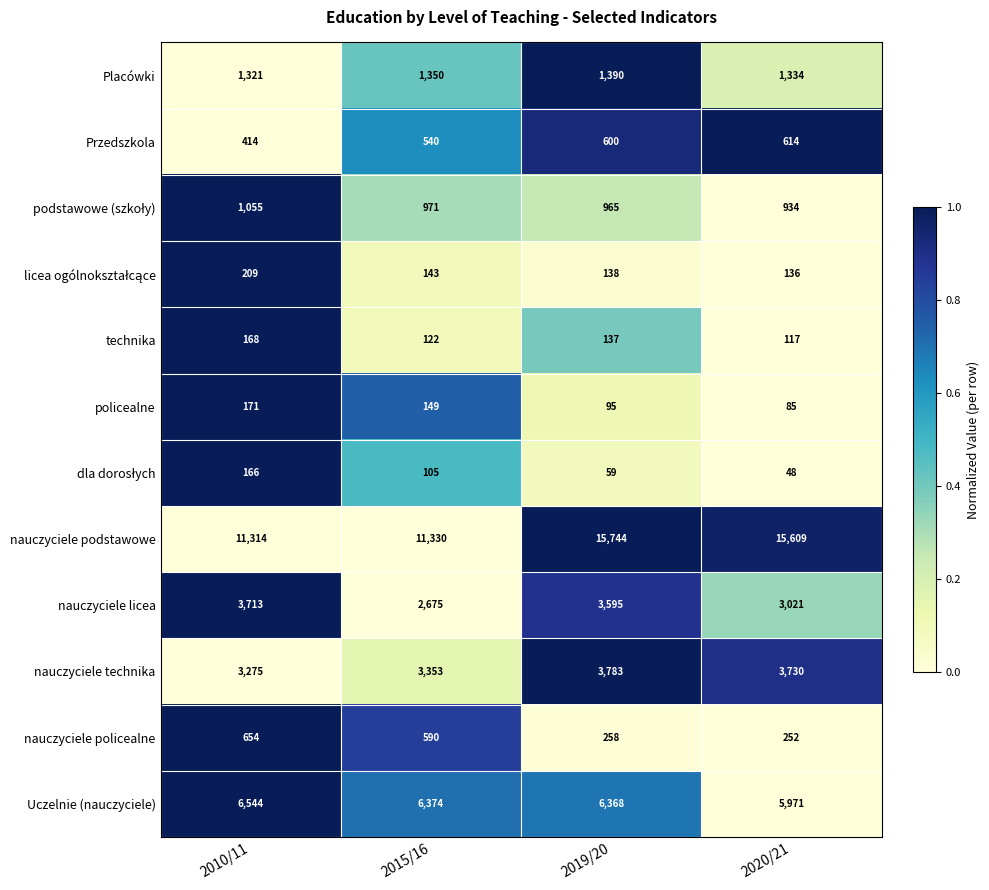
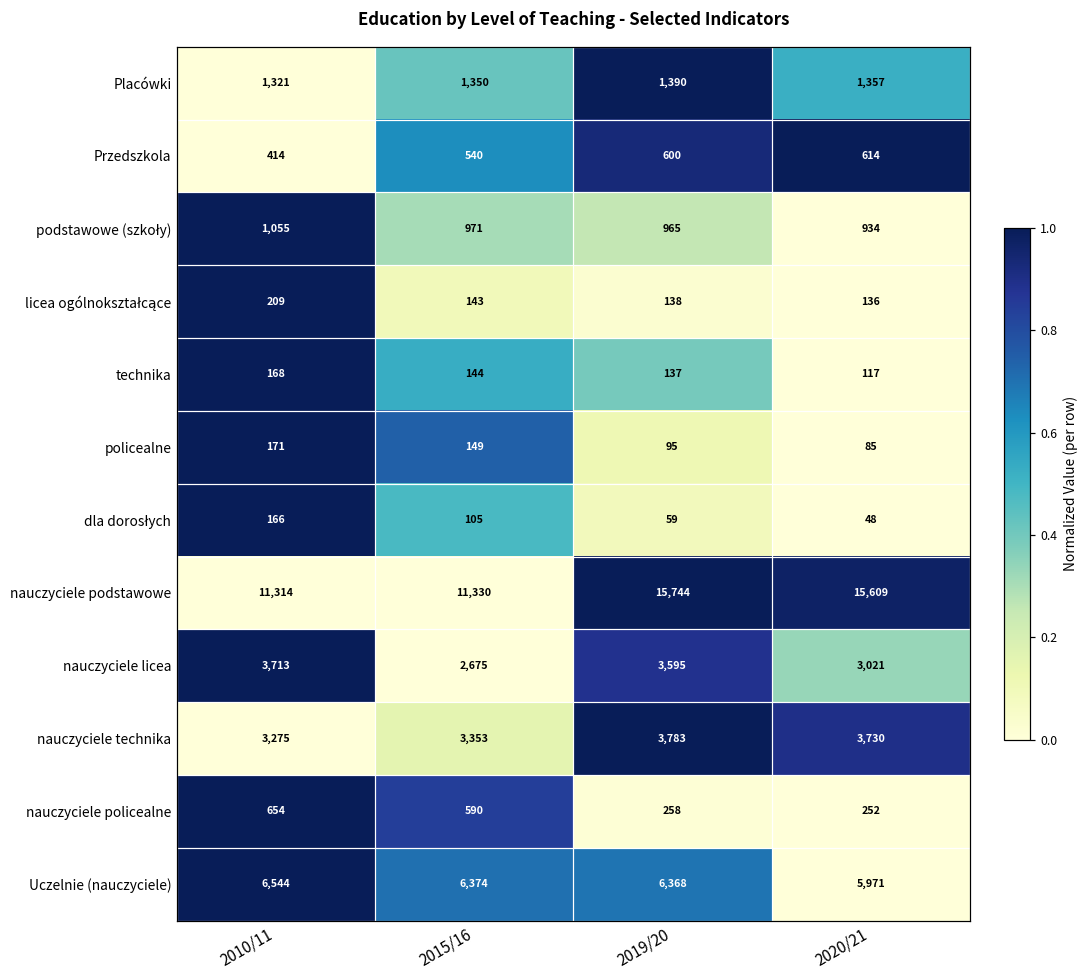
Placówki, 2020/21: 1,334 -> 1,357
technika, 2015/16: 122 -> 144
